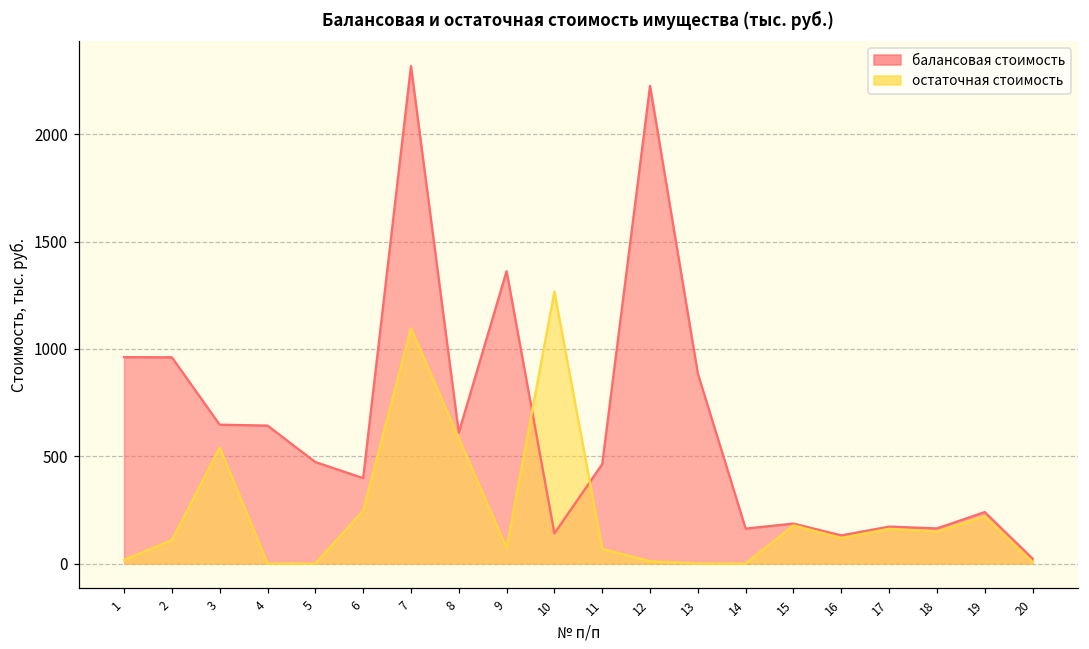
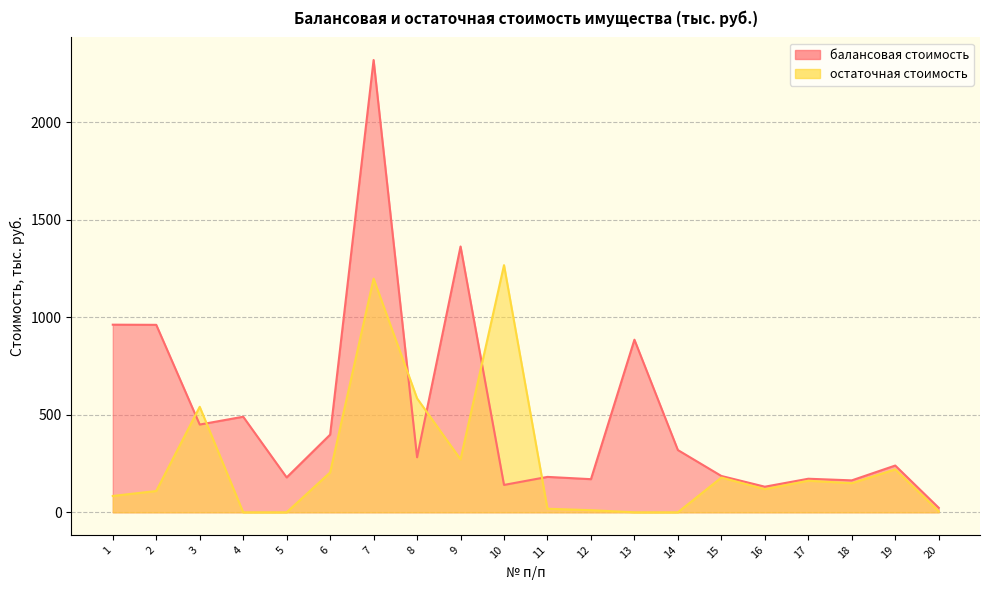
остаточная стоимость, 1: 20 -> 80
балансовая стоимость, 3: 650 -> 450
балансовая стоимость, 4: 640 -> 490
балансовая стоимость, 5: 470 -> 180
остаточная стоимость, 6: 250 -> 200
остаточная стоимость, 7: 1100 -> 1200
балансовая стоимость, 8: 610 -> 280
остаточная стоимость, 9: 70 -> 270
балансовая стоимость, 11: 460 -> 180
остаточная стоимость, 11: 70 -> 20
балансовая стоимость, 12: 2230 -> 170
балансовая стоимость, 14: 160 -> 320
